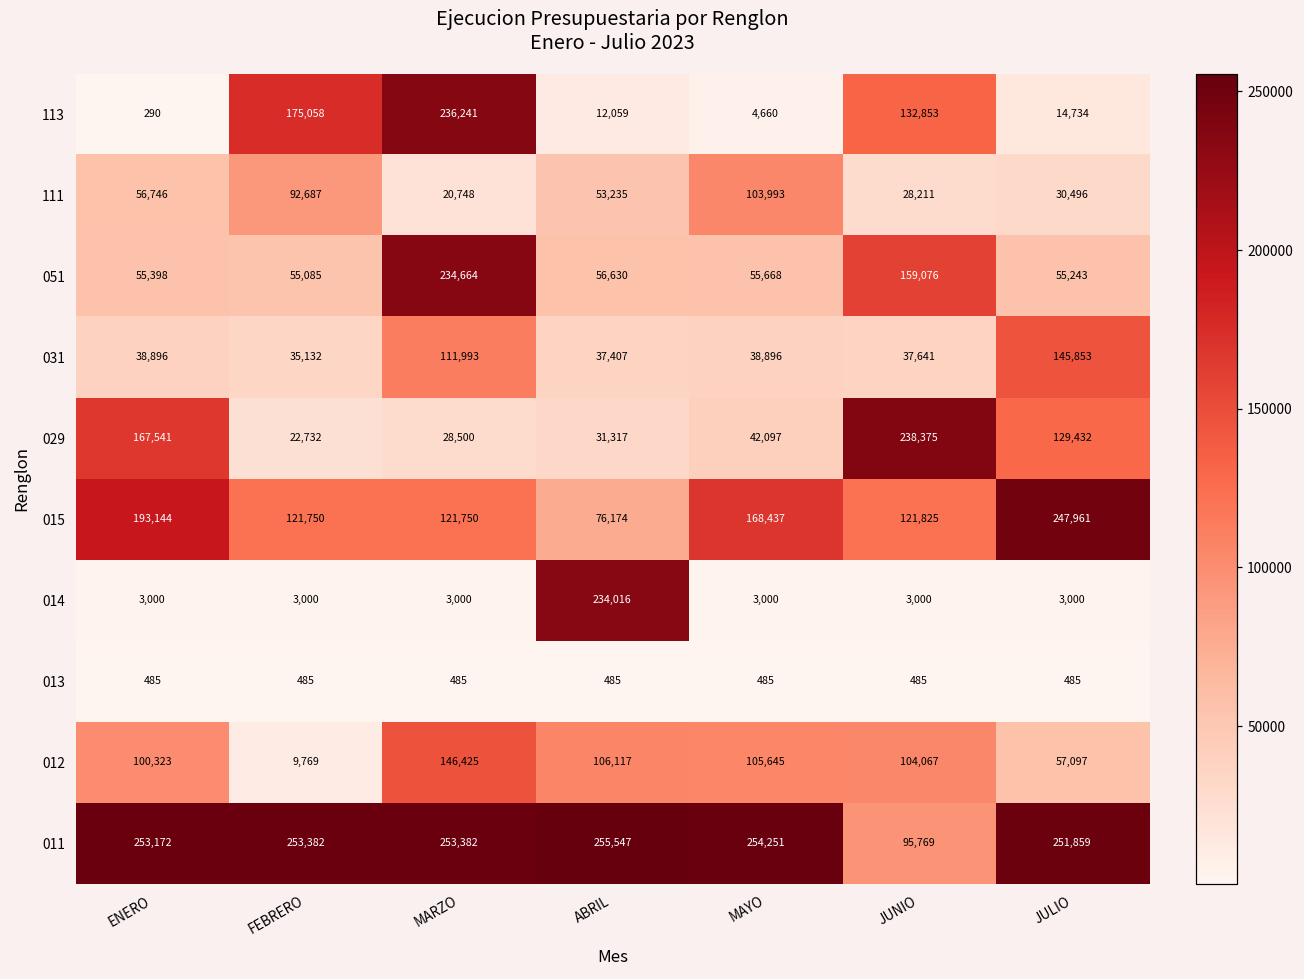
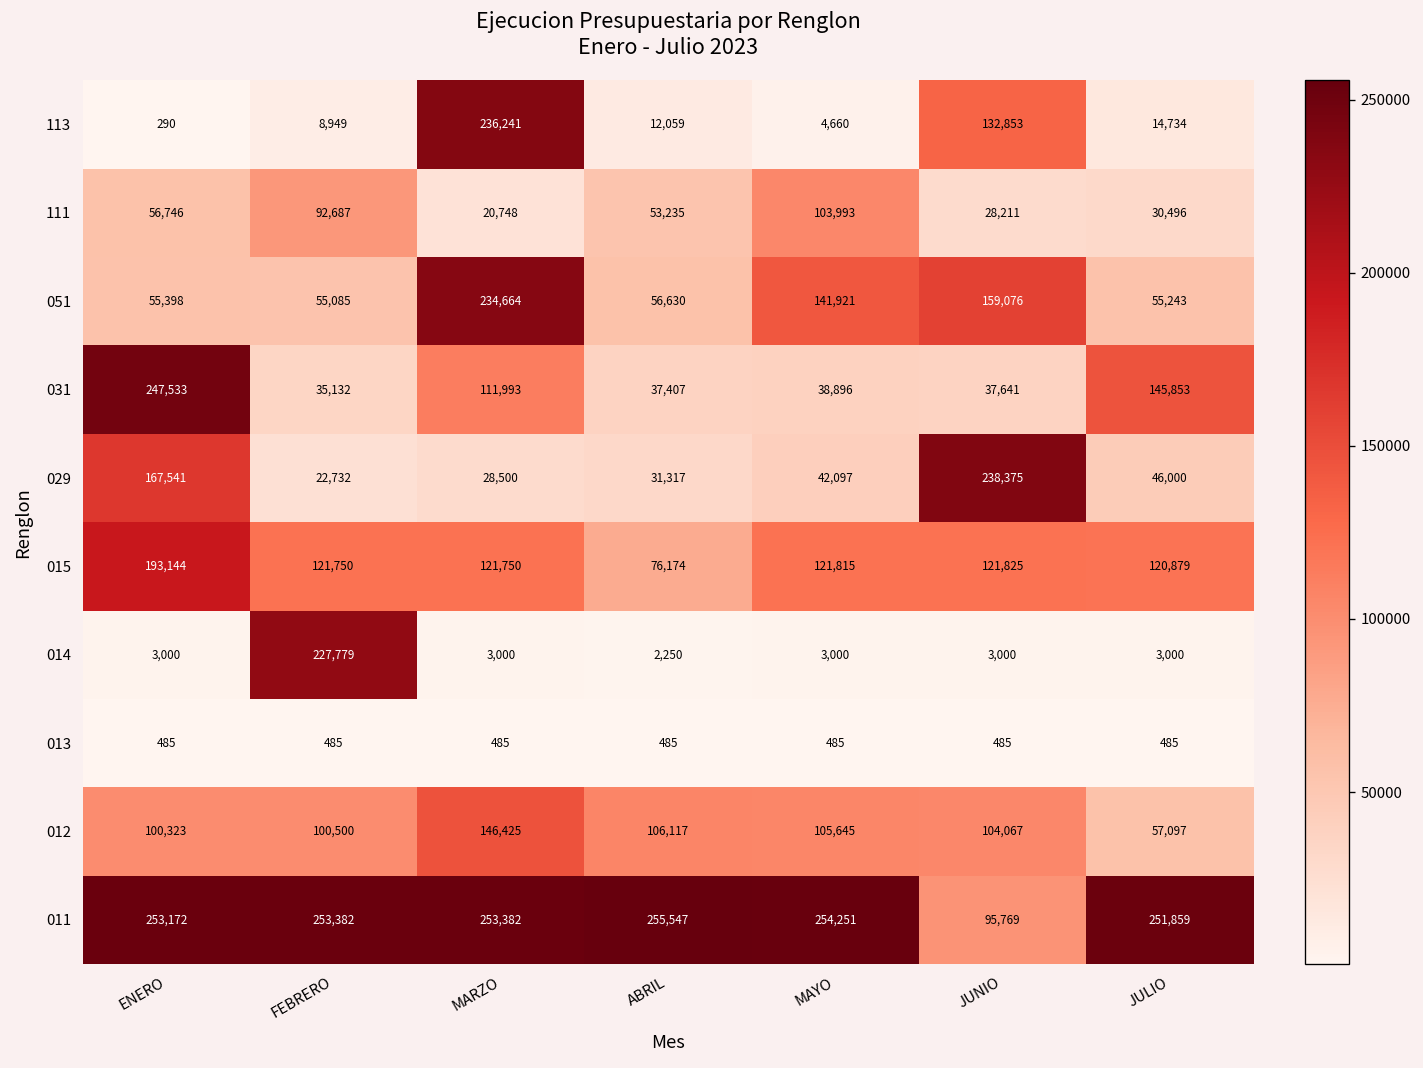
113, FEBRERO: 175,058 -> 8,949
051, MAYO: 55,668 -> 141,921
031, ENERO: 38,896 -> 247,533
029, JULIO: 129,432 -> 46,000
015, MAYO: 168,437 -> 121,815
015, JULIO: 247,961 -> 120,879
014, FEBRERO: 3,000 -> 227,779
014, ABRIL: 234,016 -> 2,250
012, FEBRERO: 9,769 -> 100,500
